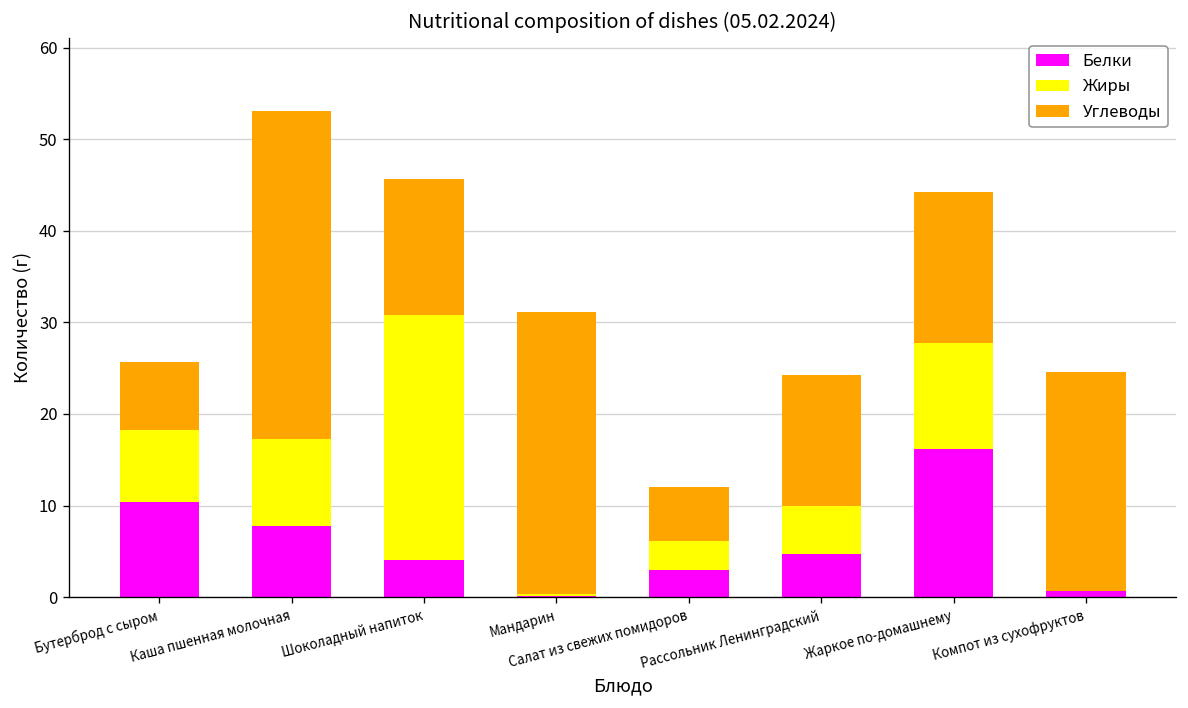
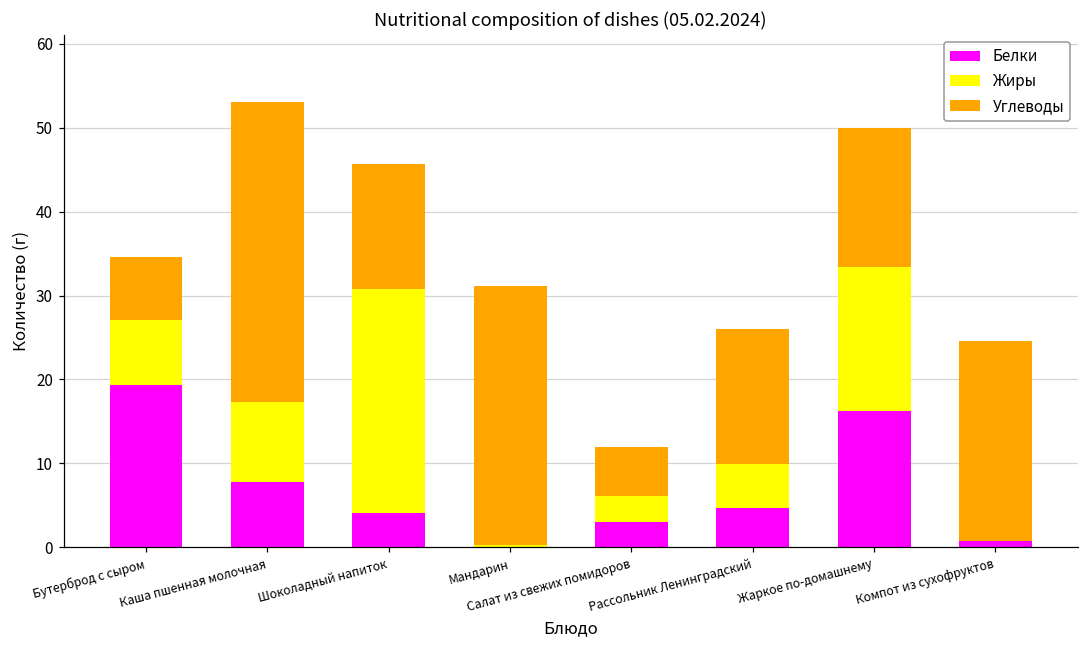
Белки, Бутерброд с сыром: 10 -> 19
Углеводы, Рассольник Ленинградский: 14 -> 16
Жиры, Жаркое по-домашнему: 11 -> 17
